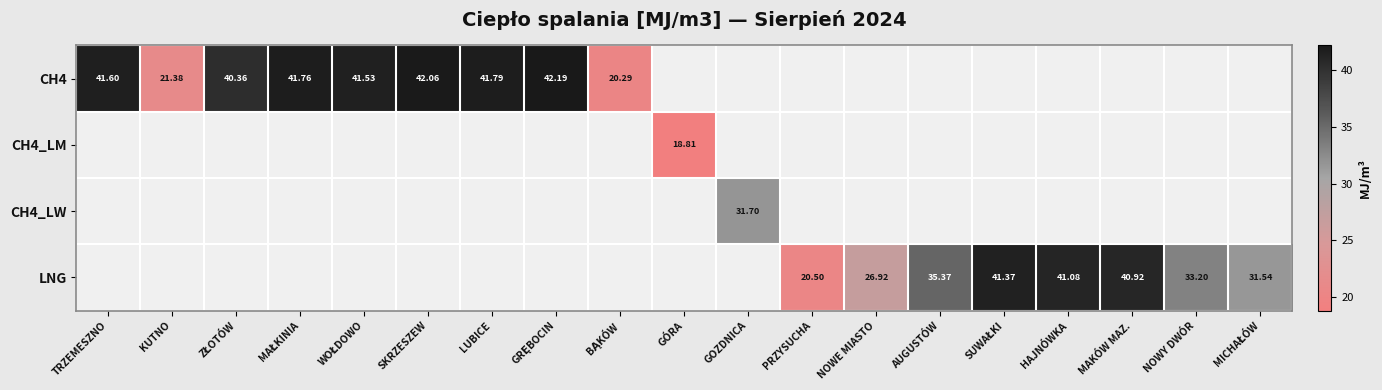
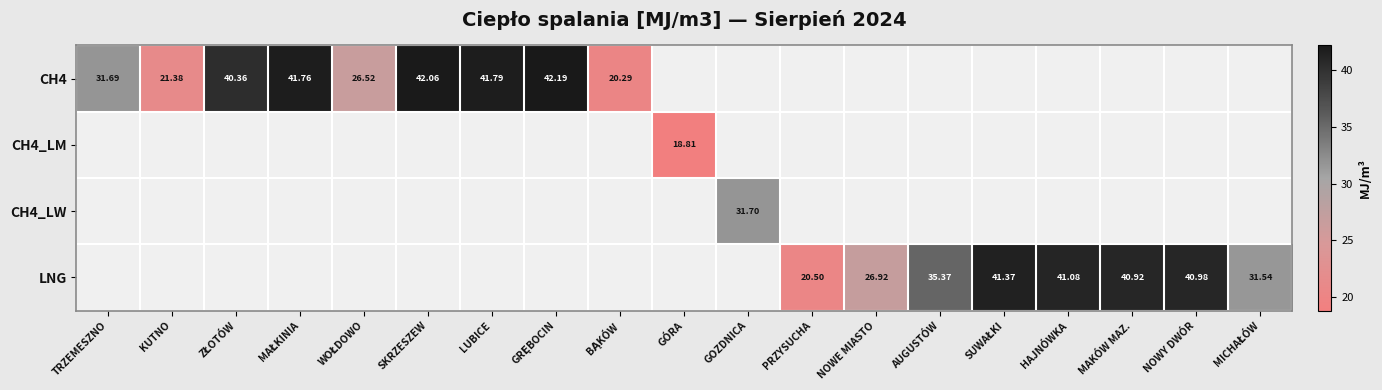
CH4, TRZEMESZNO: 41.60 -> 31.69
CH4, WOŁDOWO: 41.53 -> 26.52
LNG, NOWY DWÓR: 33.20 -> 40.98
